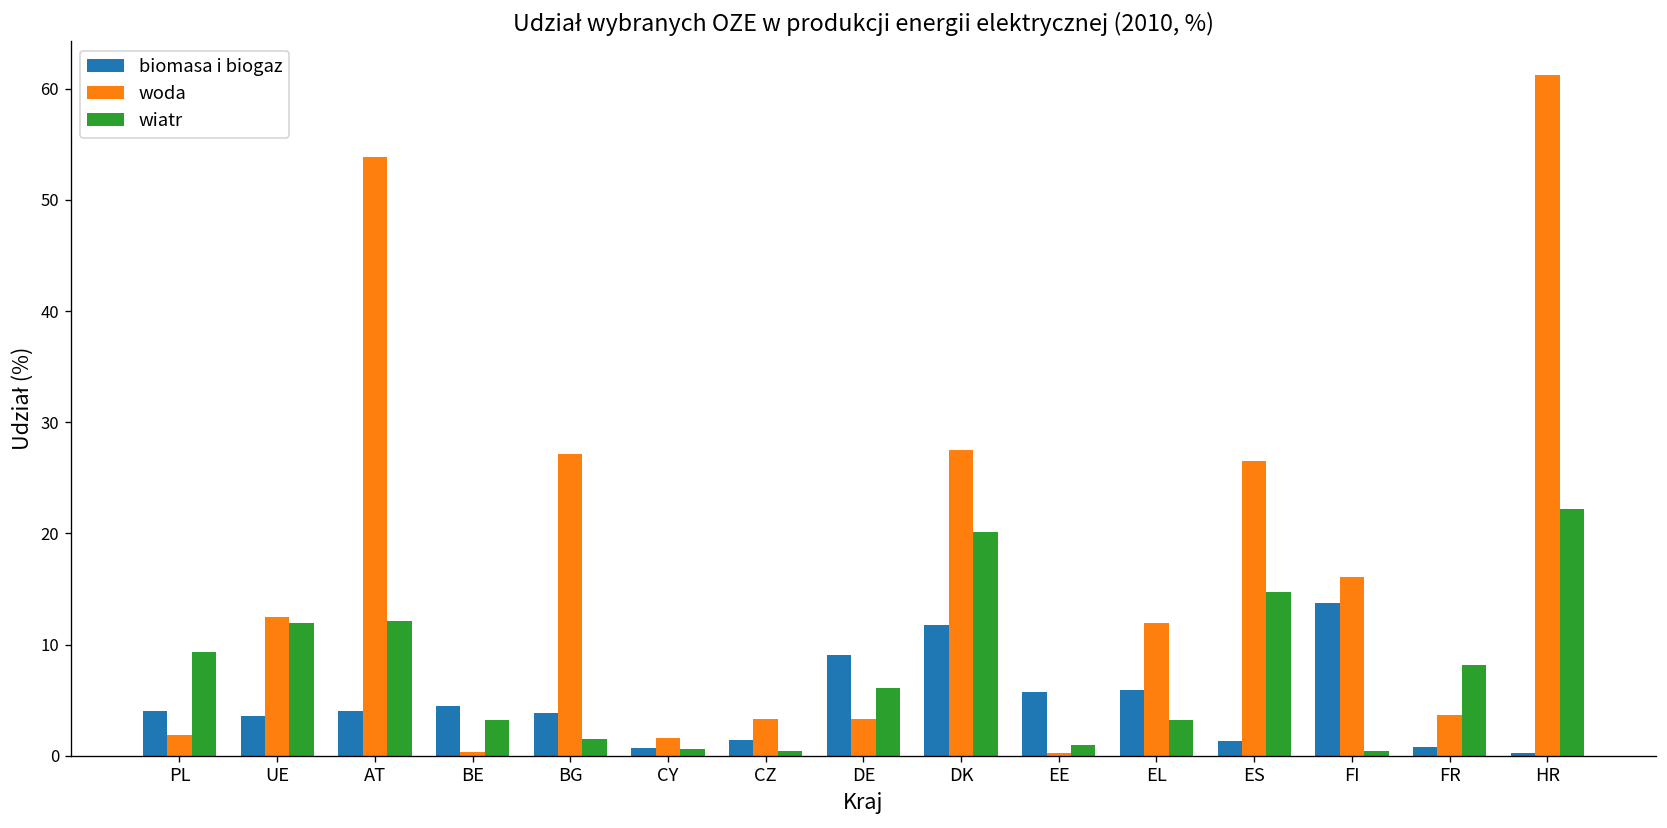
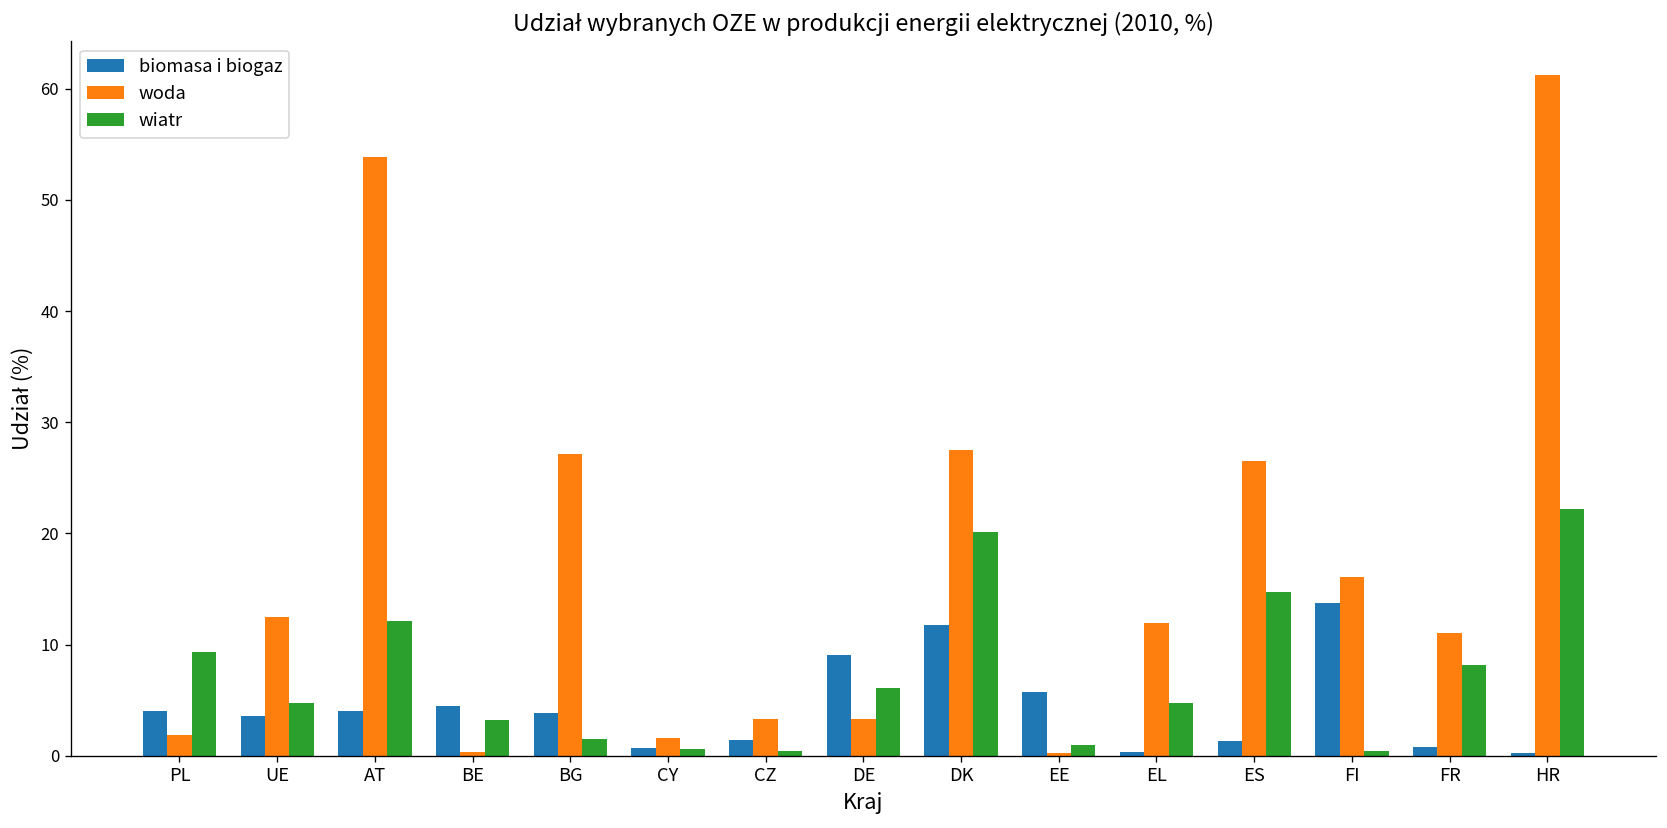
wiatr, UE: 12 -> 5
biomasa i biogaz, EL: 6 -> 0
wiatr, EL: 3 -> 5
woda, FR: 4 -> 11
